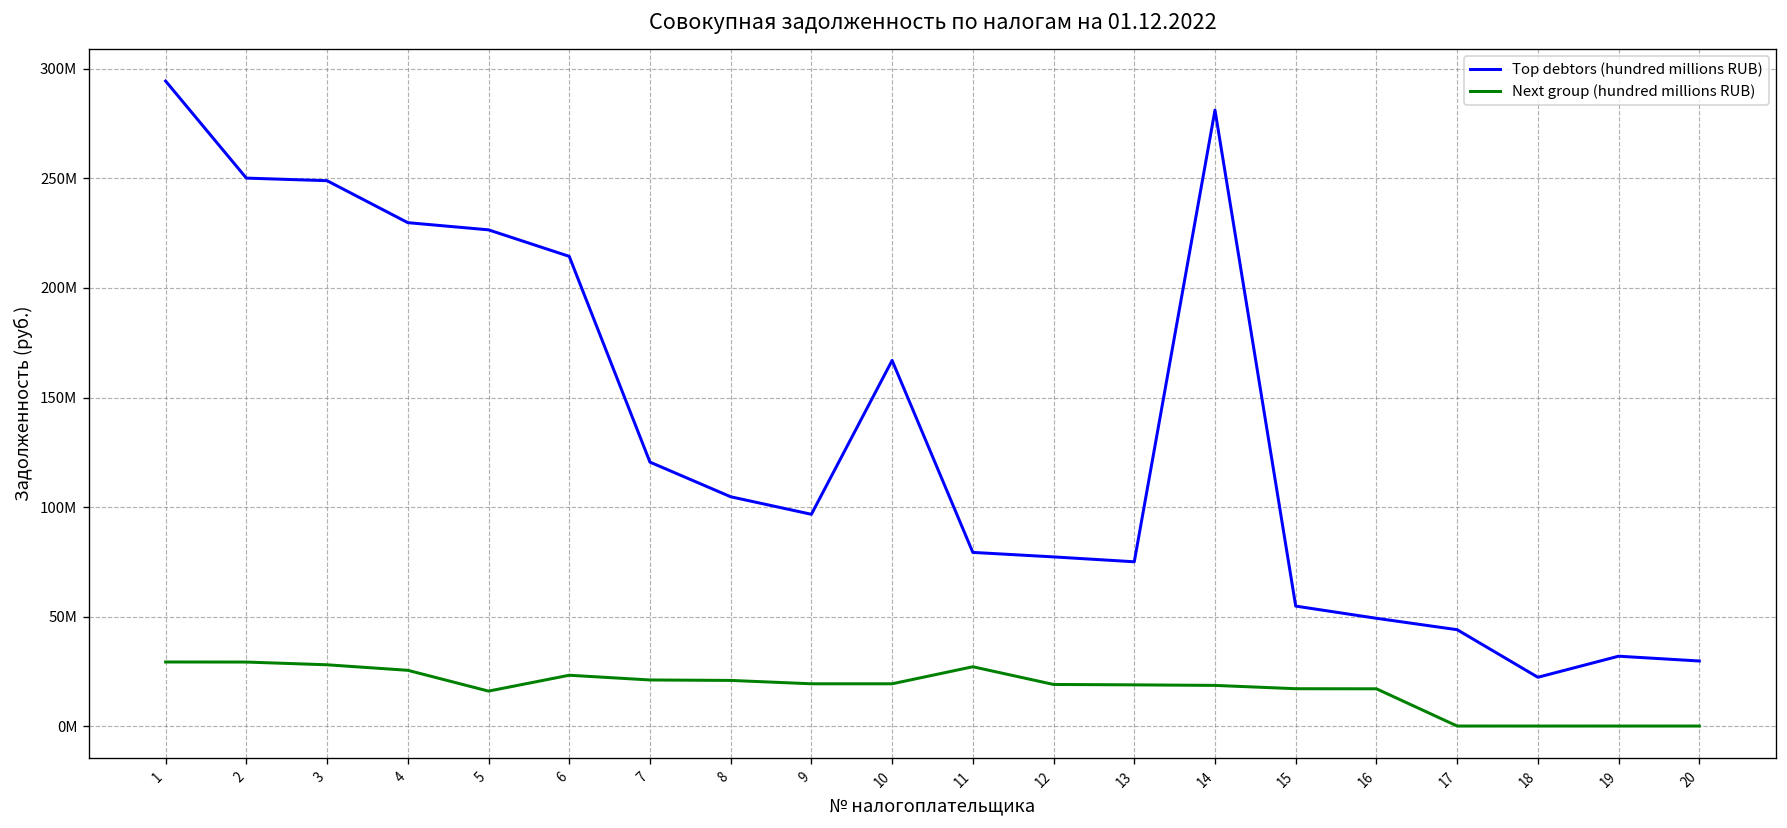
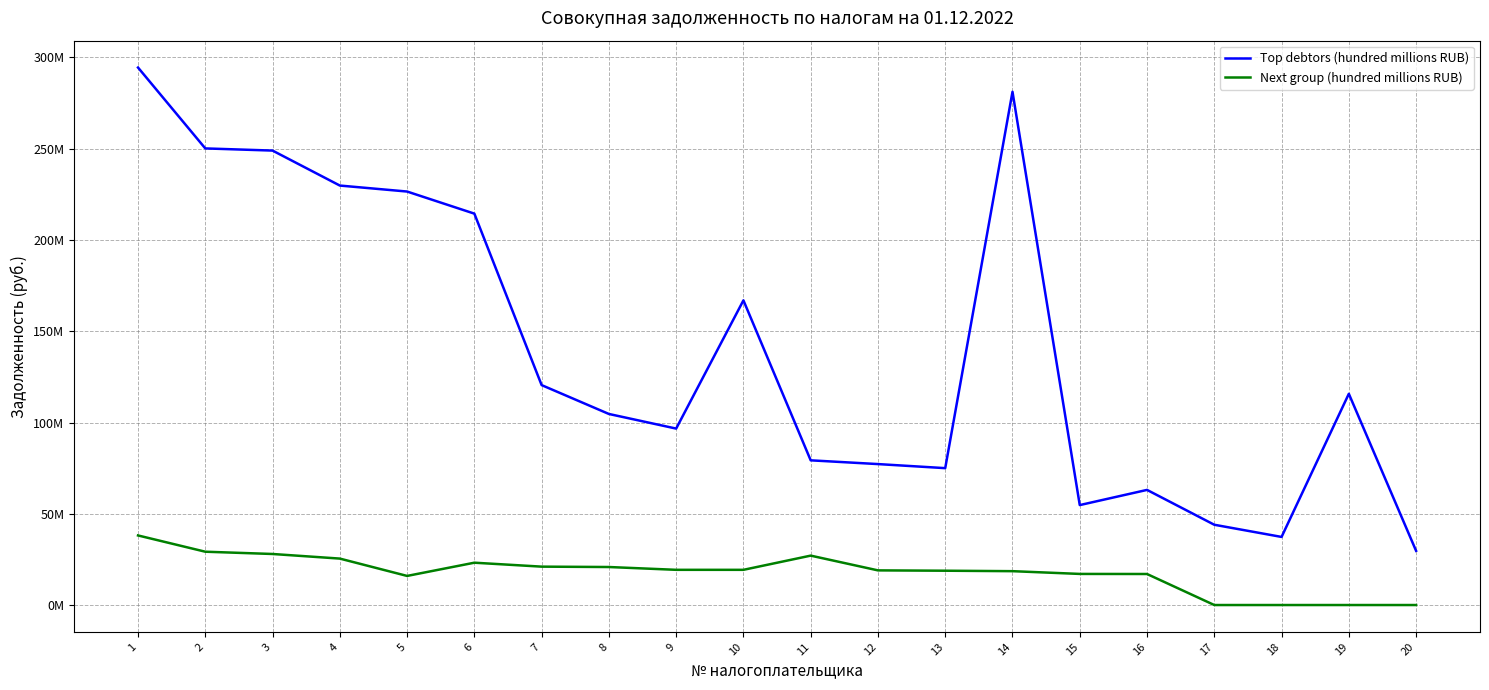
Next group (hundred millions RUB), 1: 29000000 -> 38000000
Top debtors (hundred millions RUB), 16: 49000000 -> 63000000
Top debtors (hundred millions RUB), 18: 22000000 -> 37000000
Top debtors (hundred millions RUB), 19: 32000000 -> 116000000
